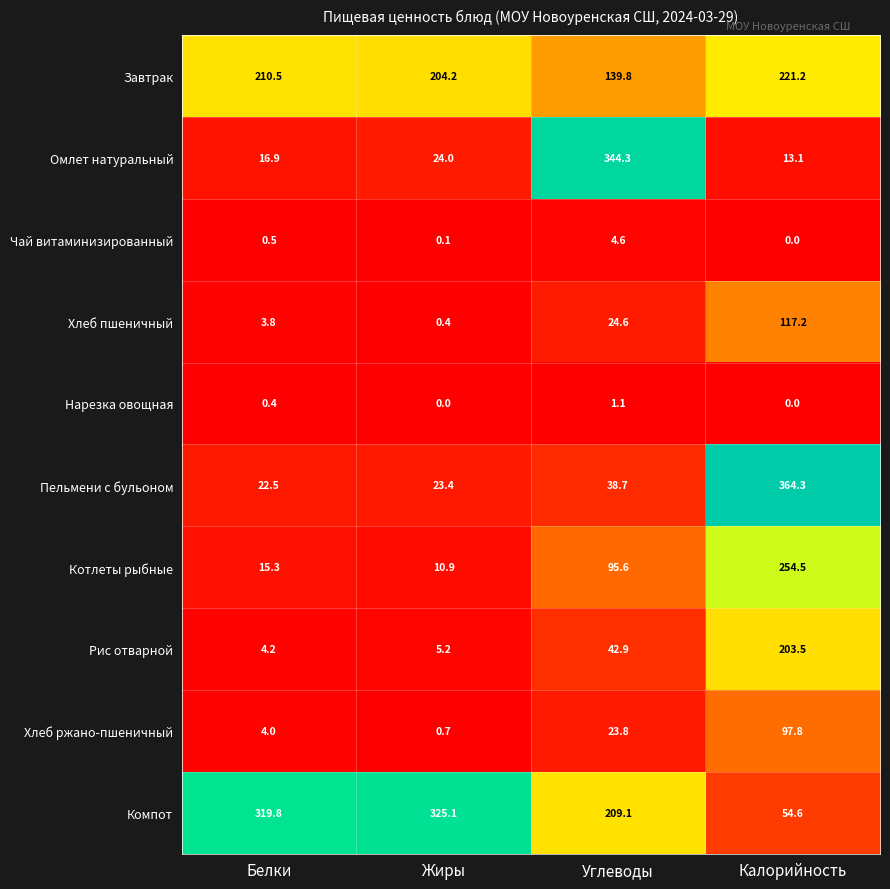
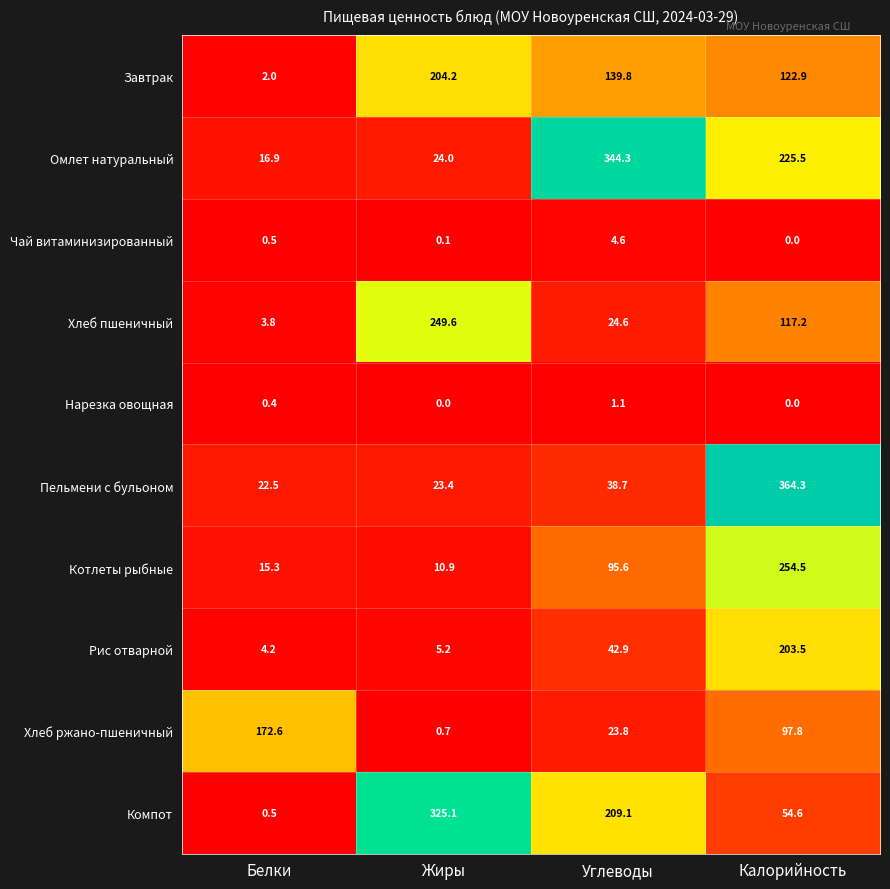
Завтрак, Белки: 210.5 -> 2.0
Завтрак, Калорийность: 221.2 -> 122.9
Омлет натуральный, Калорийность: 13.1 -> 225.5
Хлеб пшеничный, Жиры: 0.4 -> 249.6
Хлеб ржано-пшеничный, Белки: 4.0 -> 172.6
Компот, Белки: 319.8 -> 0.5
